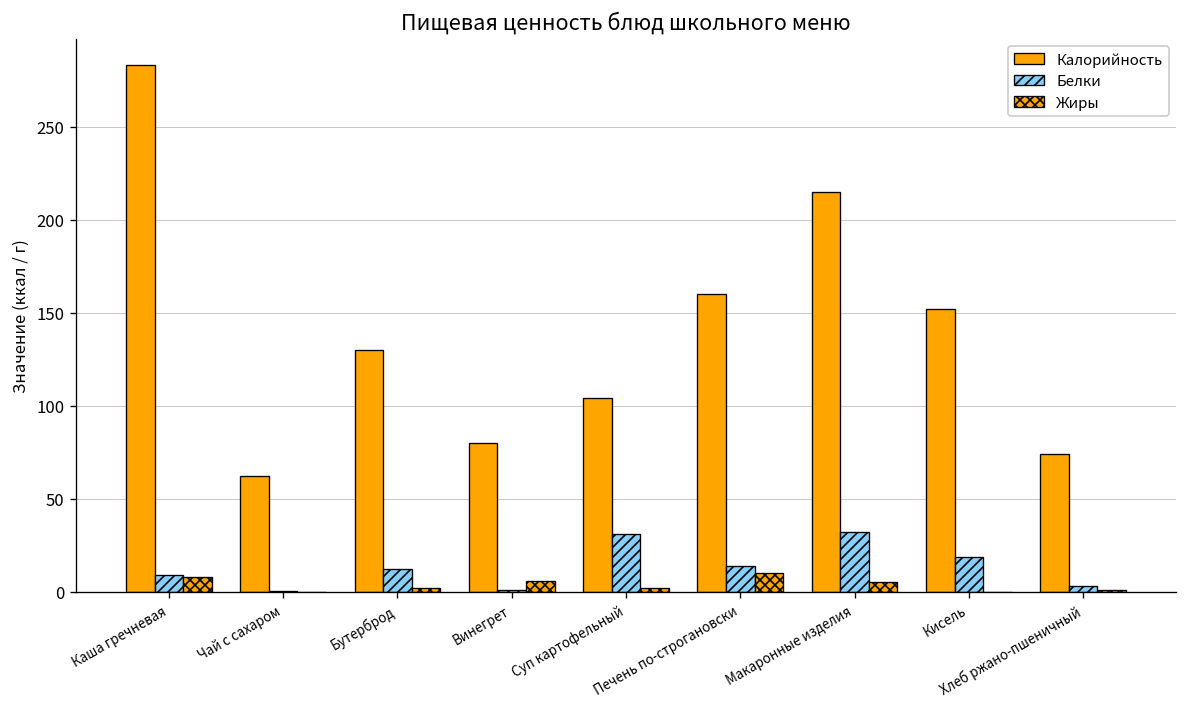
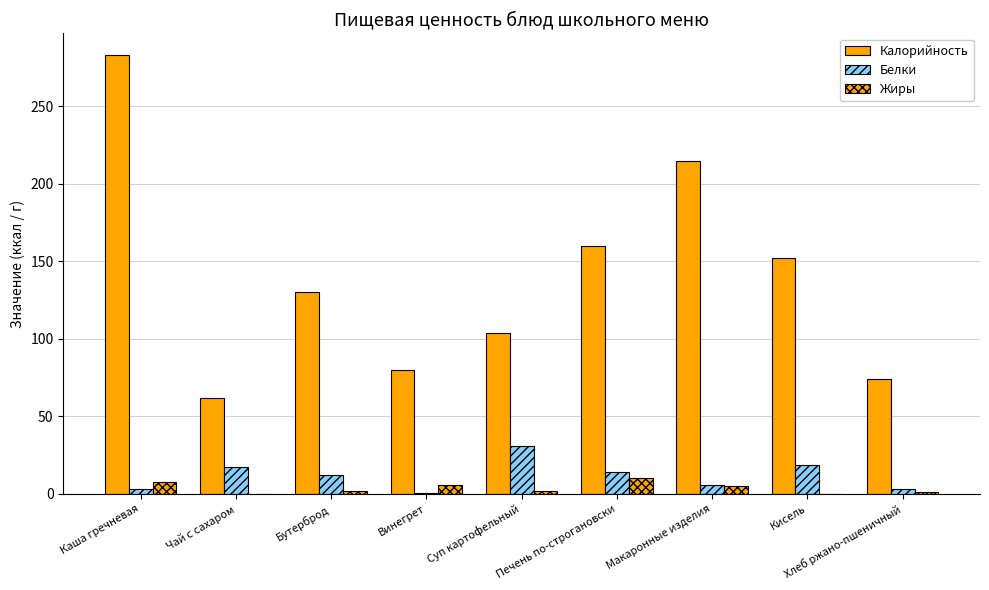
Белки, Каша гречневая: 9 -> 3
Белки, Чай с сахаром: 0 -> 18
Белки, Макаронные изделия: 32 -> 6
